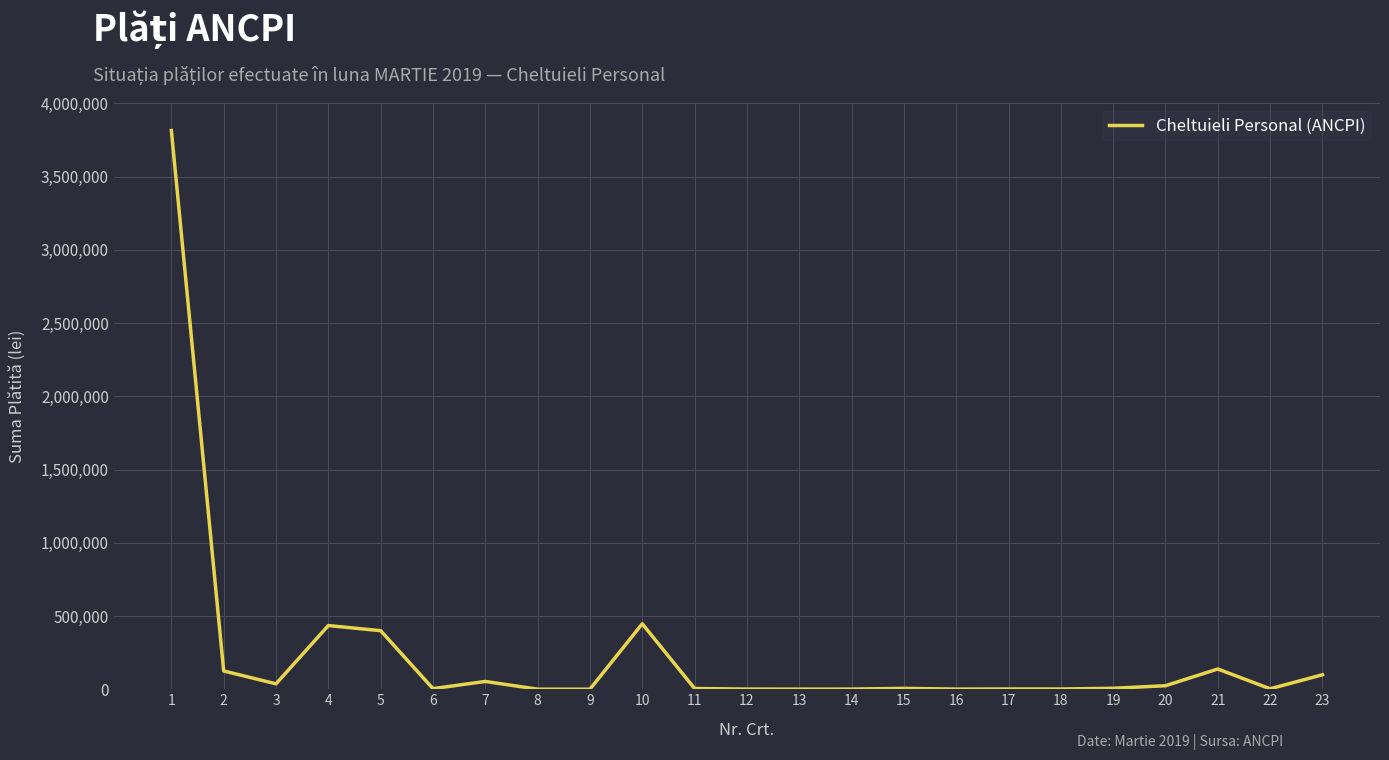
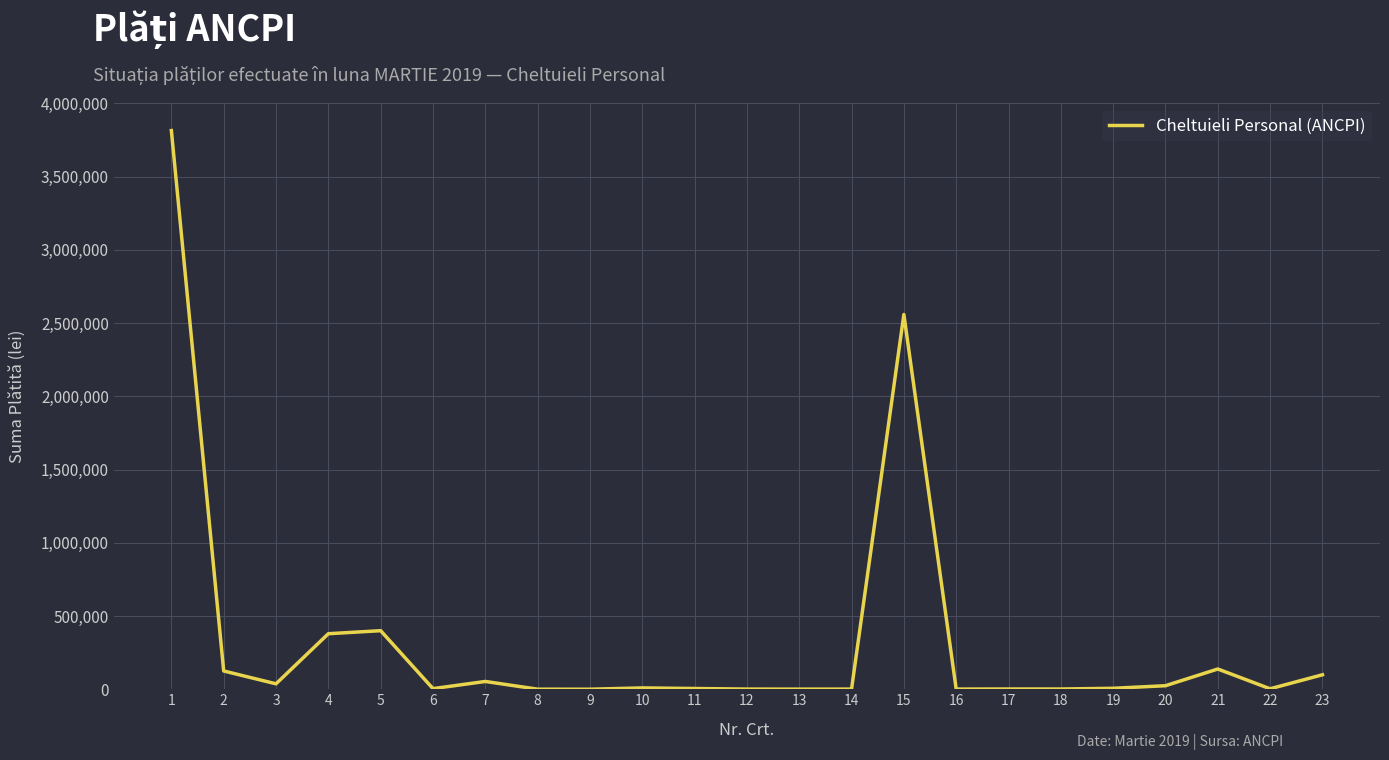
4: 430,000 -> 380,000
10: 450,000 -> 10,000
15: 10,000 -> 2,560,000
